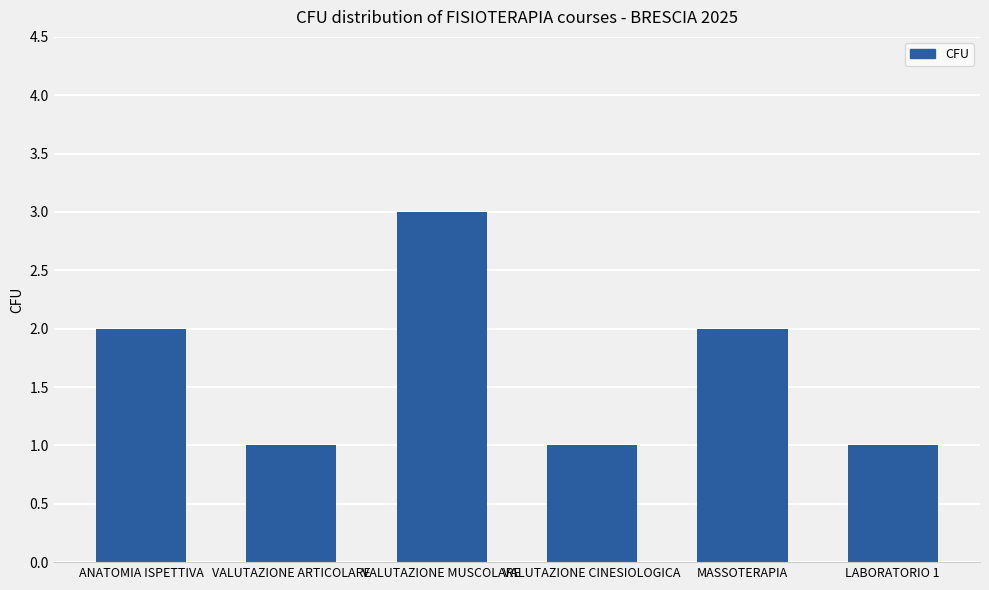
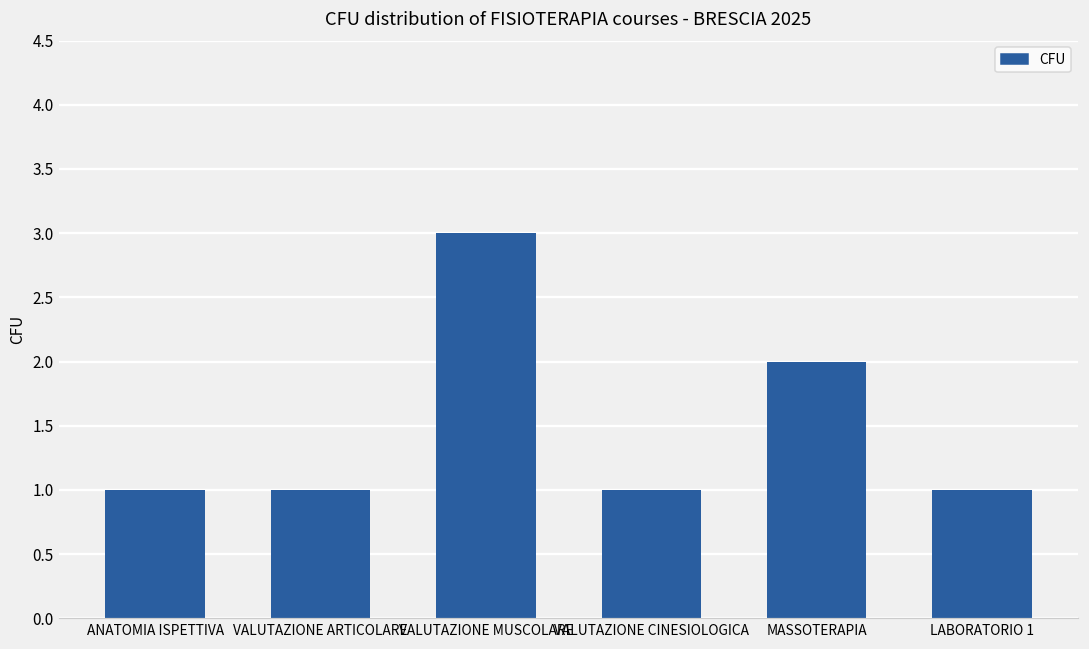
ANATOMIA ISPETTIVA: 2 -> 1
